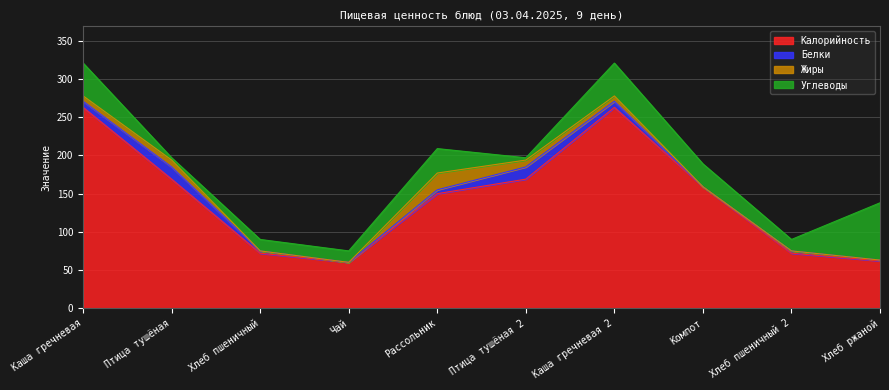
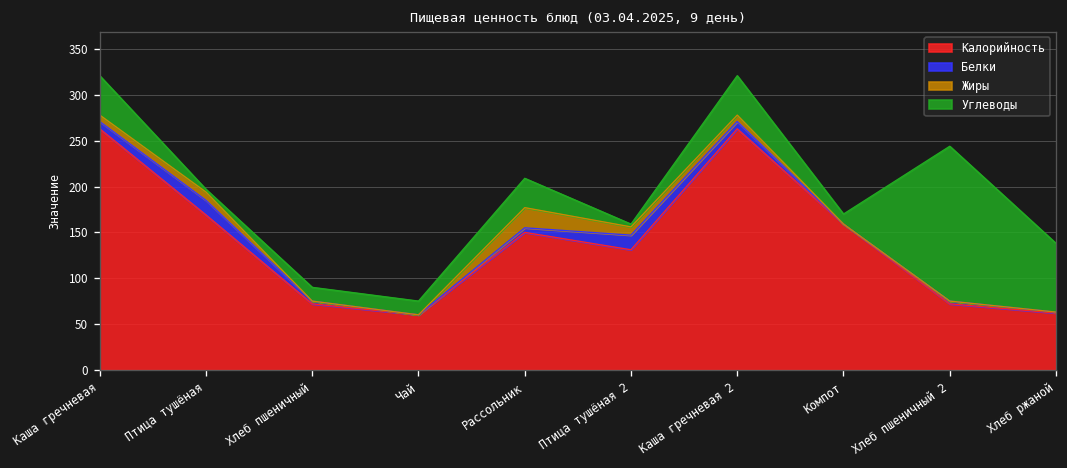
Калорийность, Птица тушёная 2: 170 -> 130
Углеводы, Компот: 30 -> 10
Углеводы, Хлеб пшеничный 2: 20 -> 170
